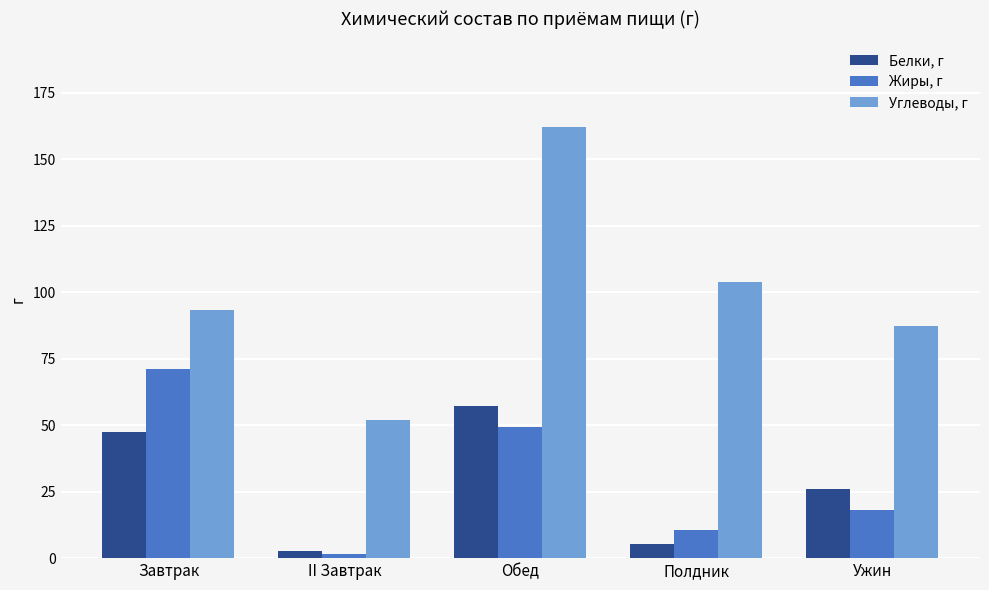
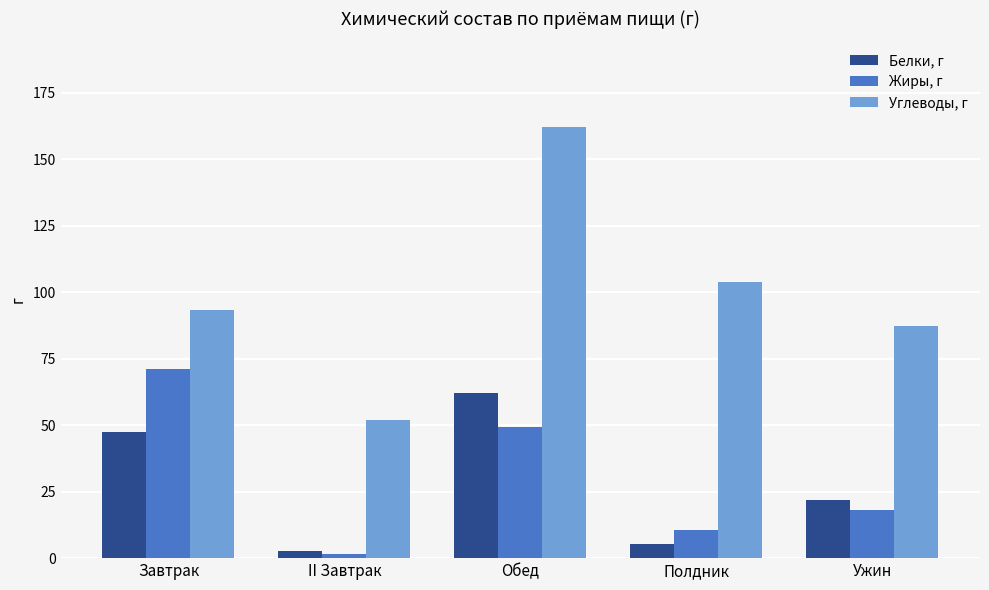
Белки, г, Обед: 57 -> 62
Белки, г, Ужин: 26 -> 22
